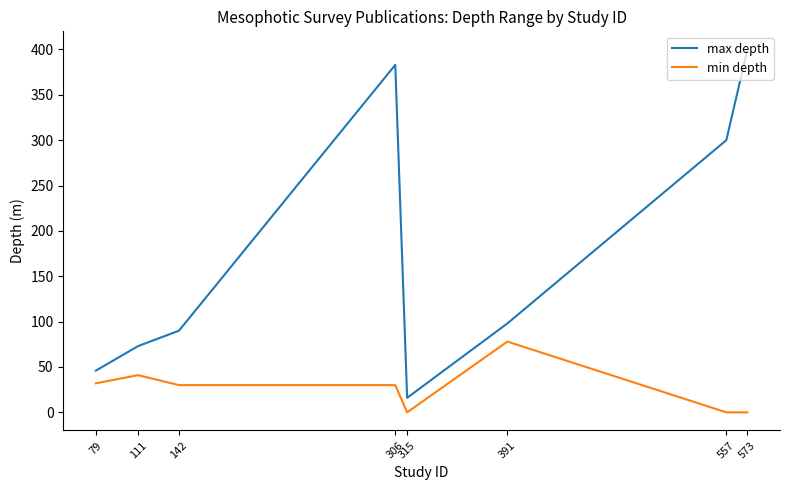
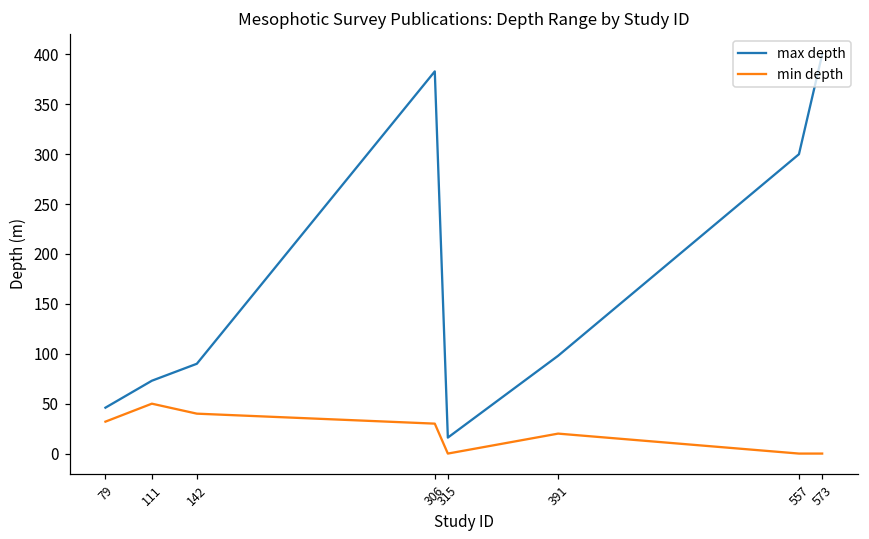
min depth, 111: 40 -> 50
min depth, 142: 30 -> 40
min depth, 391: 80 -> 20
